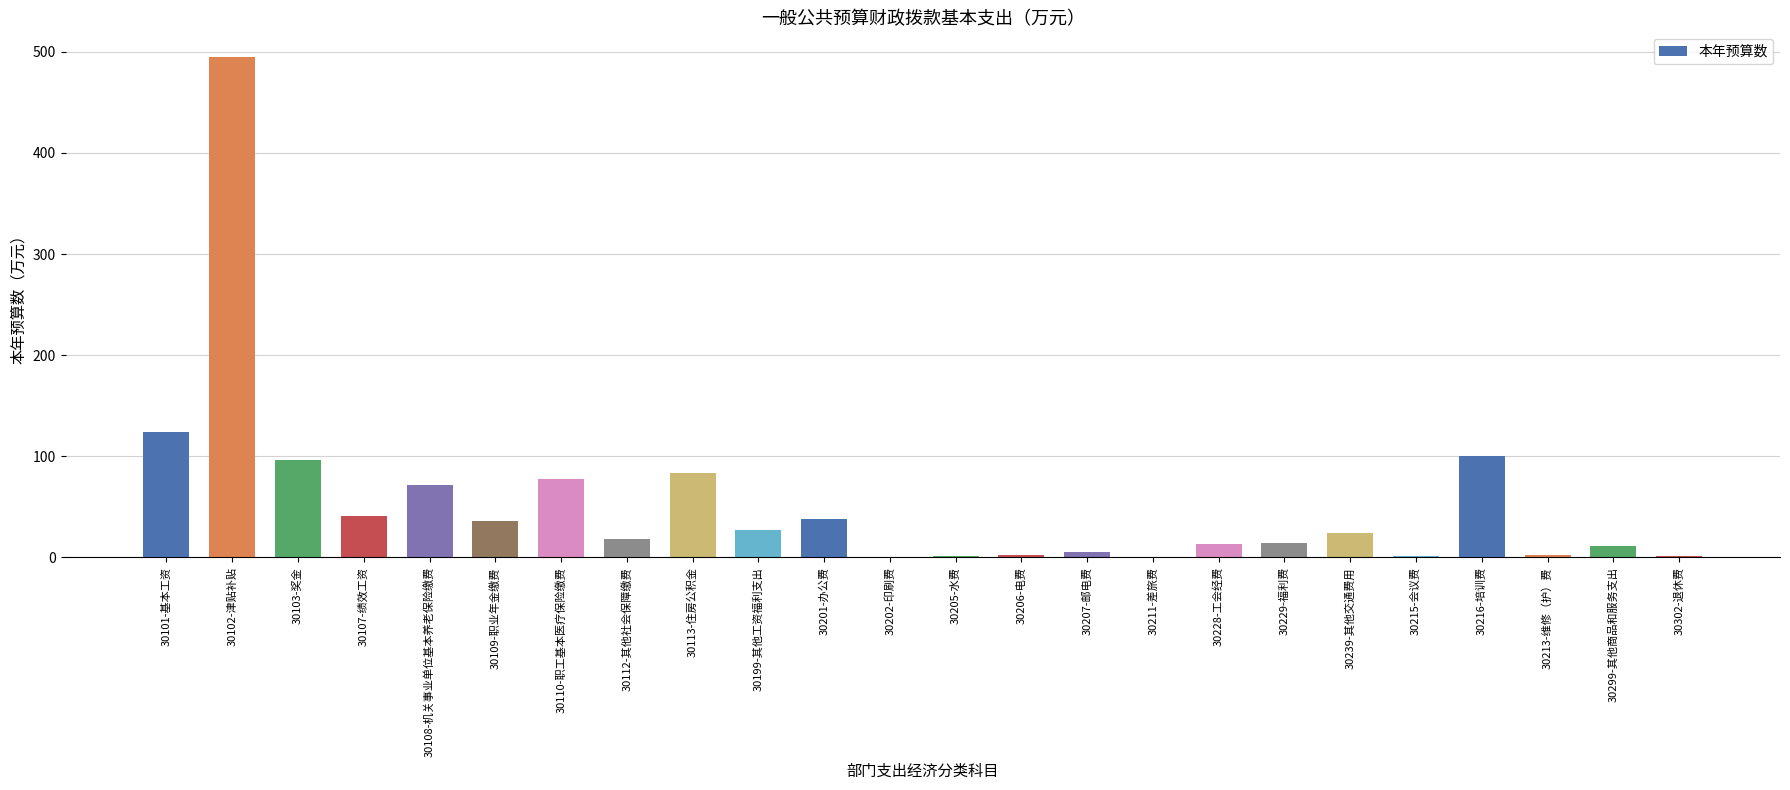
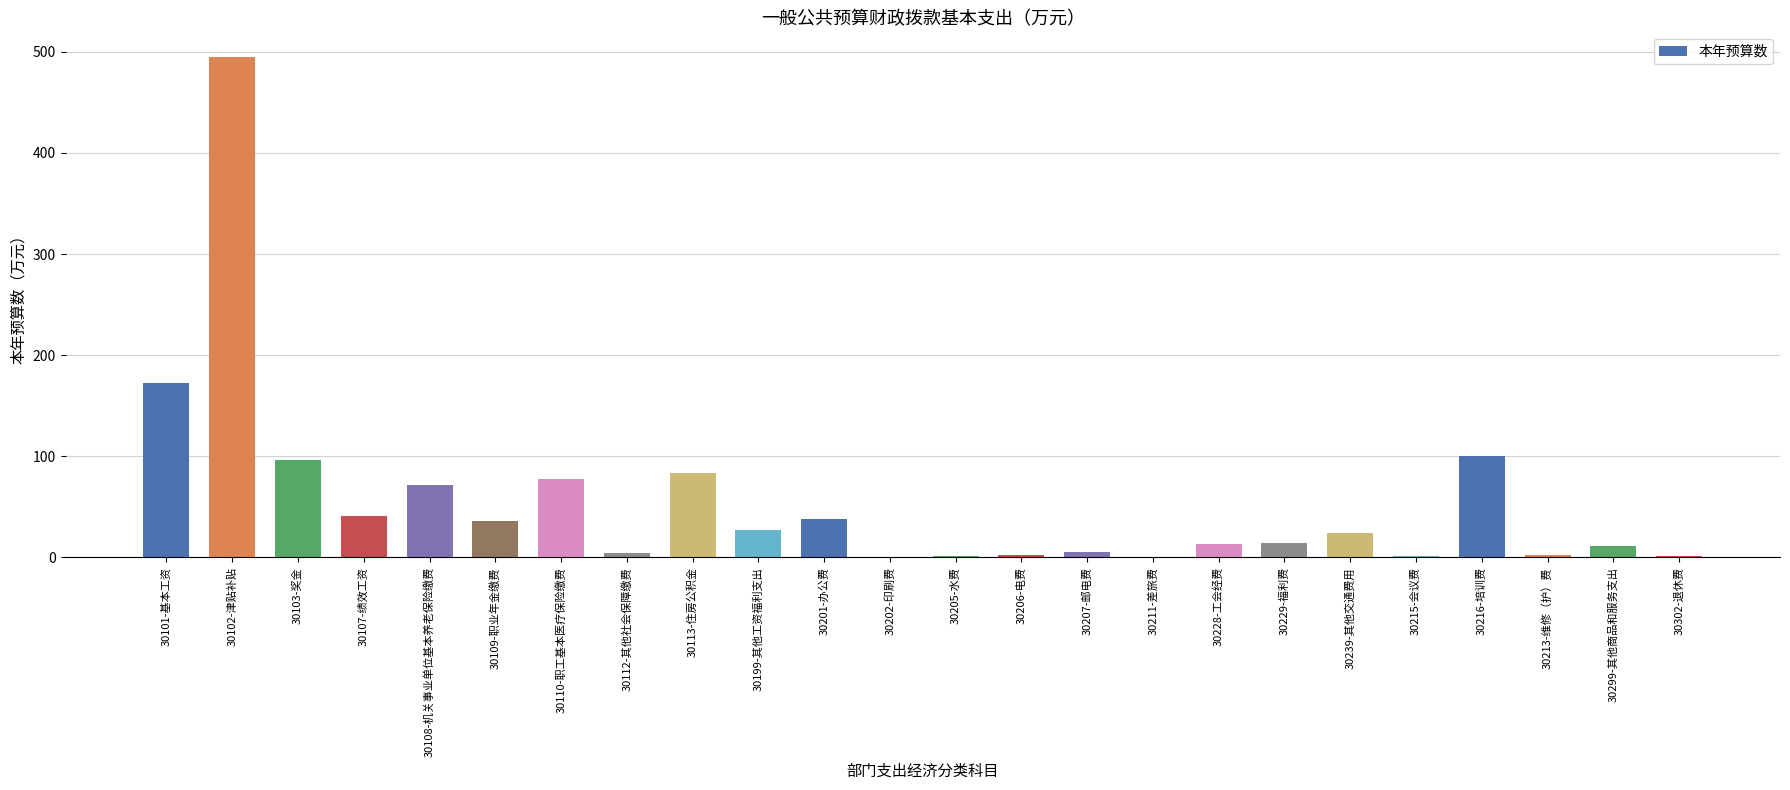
30101-基本工资: 125 -> 172
30112-其他社会保障缴费: 19 -> 4
